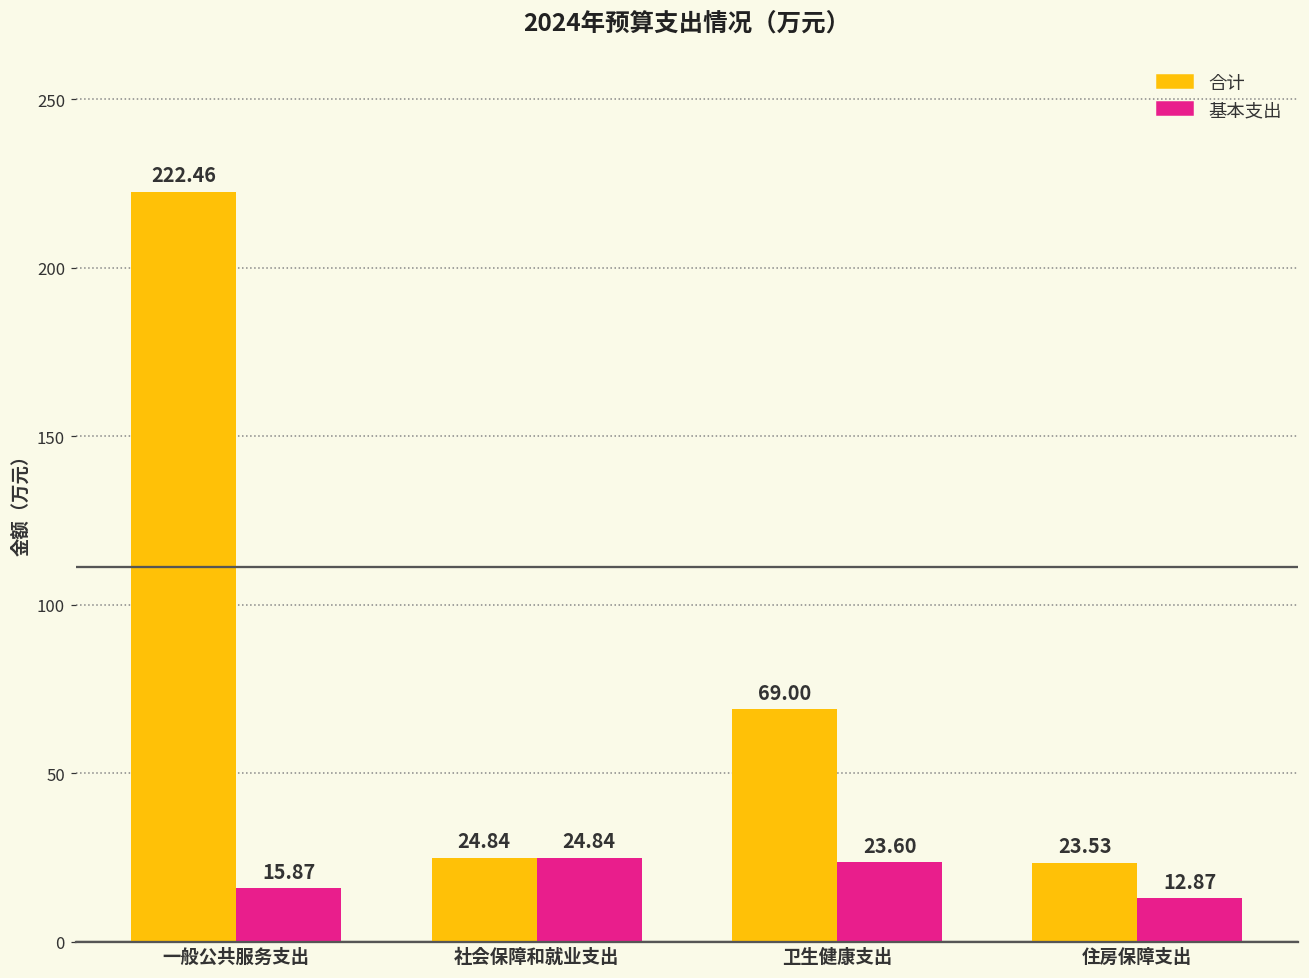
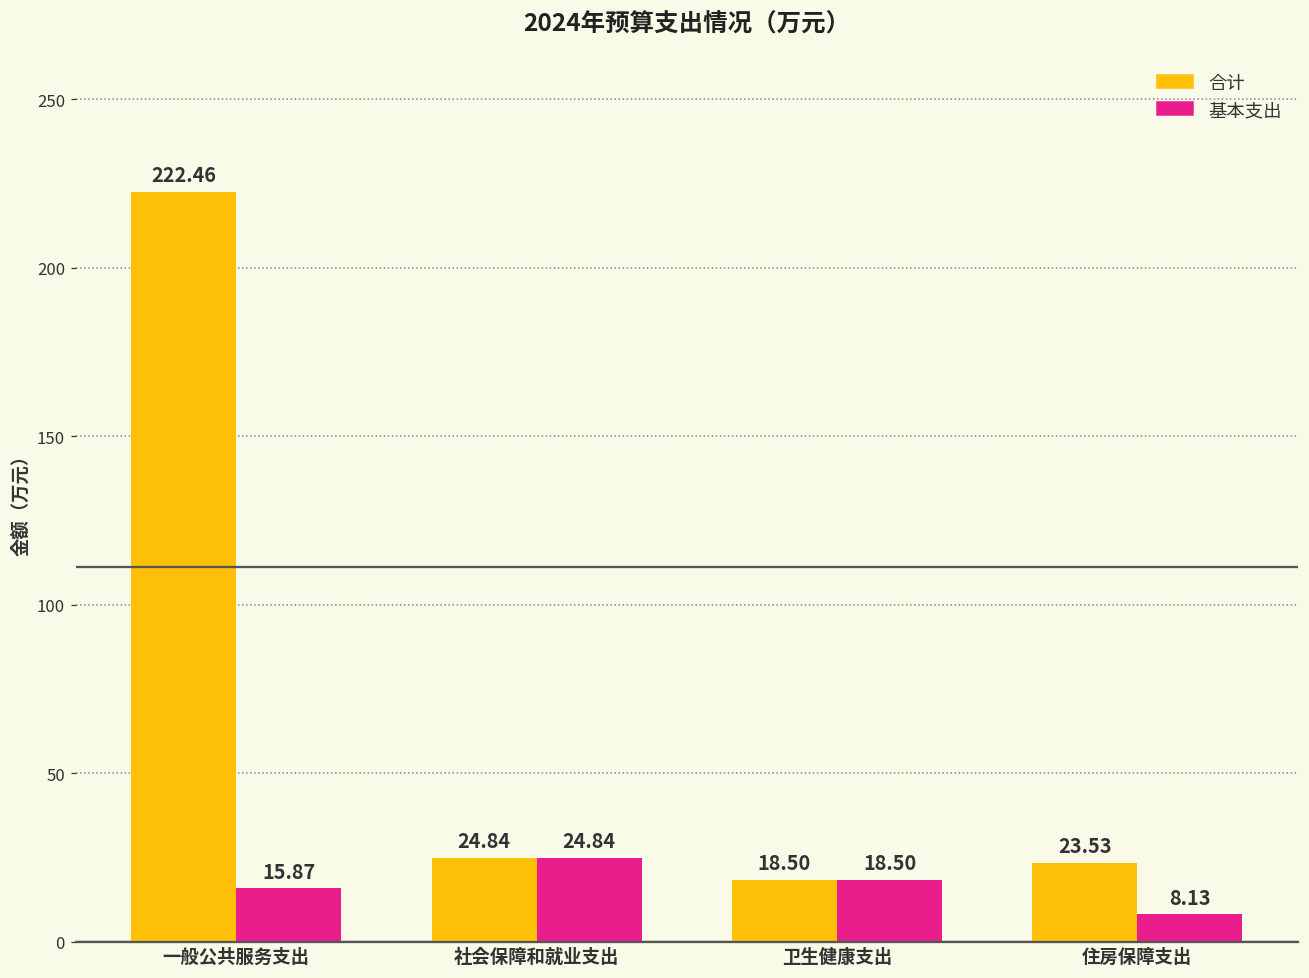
合计, 卫生健康支出: 69.00 -> 18.50
基本支出, 卫生健康支出: 23.60 -> 18.50
基本支出, 住房保障支出: 12.87 -> 8.13
